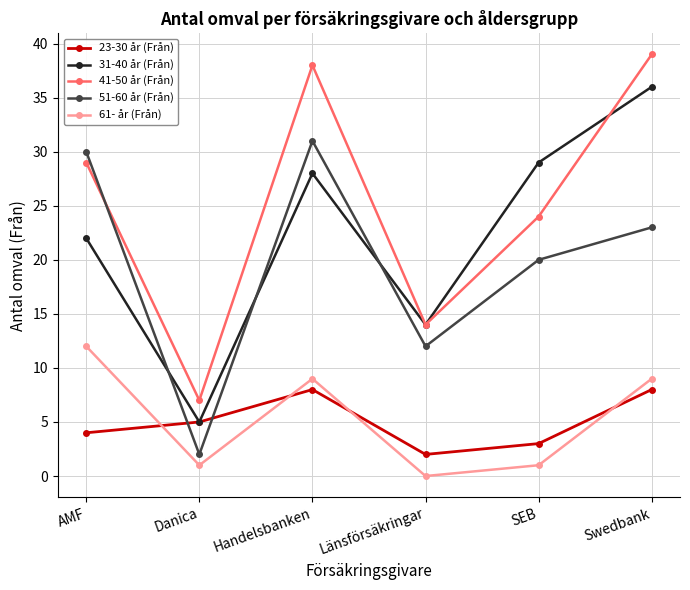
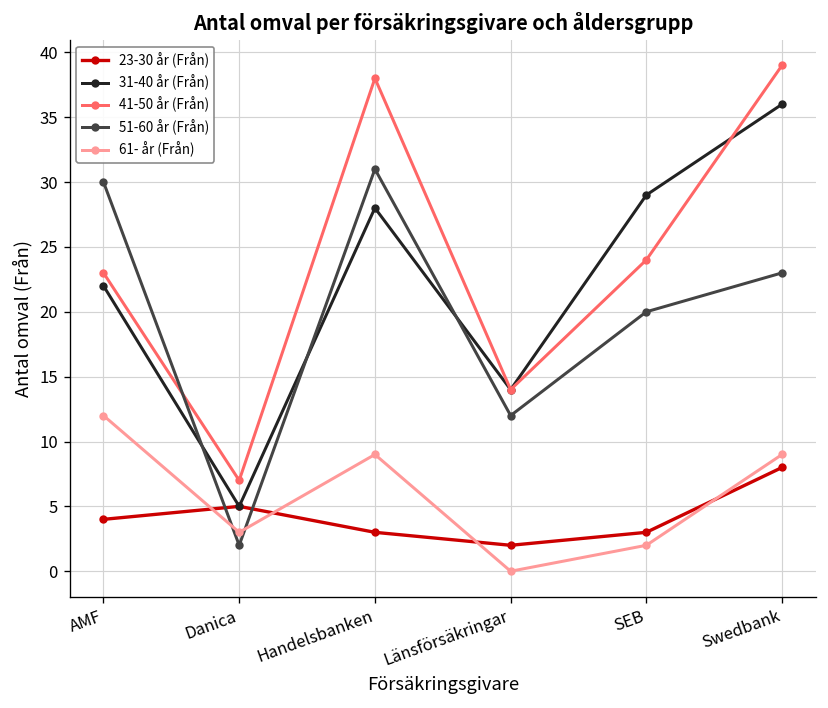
41-50 år (Från), AMF: 29 -> 23
61- år (Från), Danica: 1 -> 3
23-30 år (Från), Handelsbanken: 8 -> 3
61- år (Från), SEB: 1 -> 2
